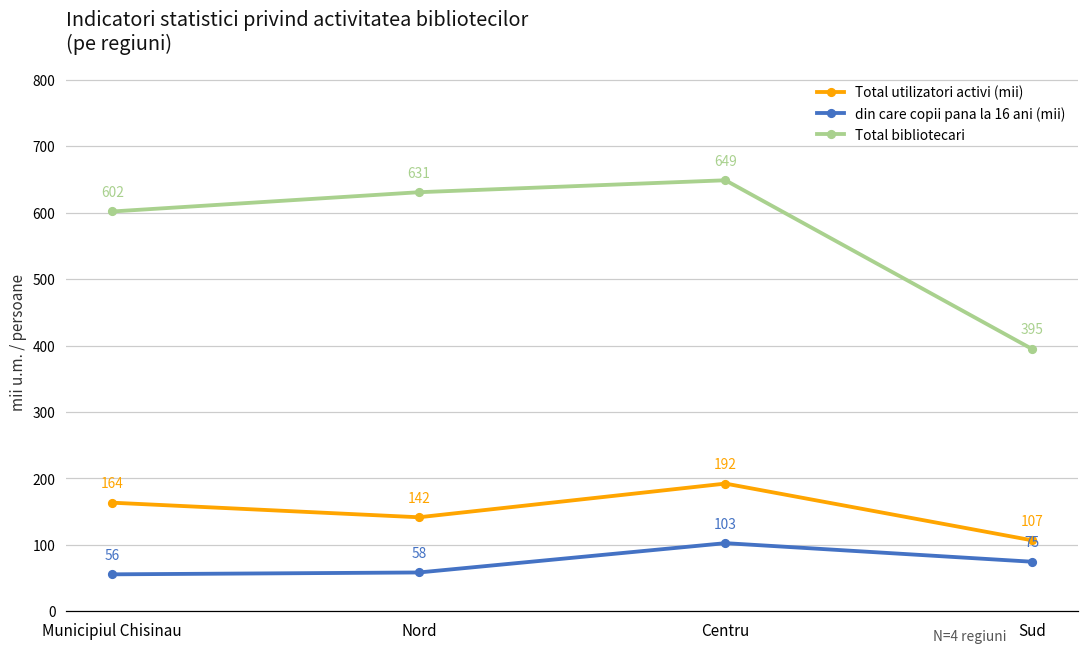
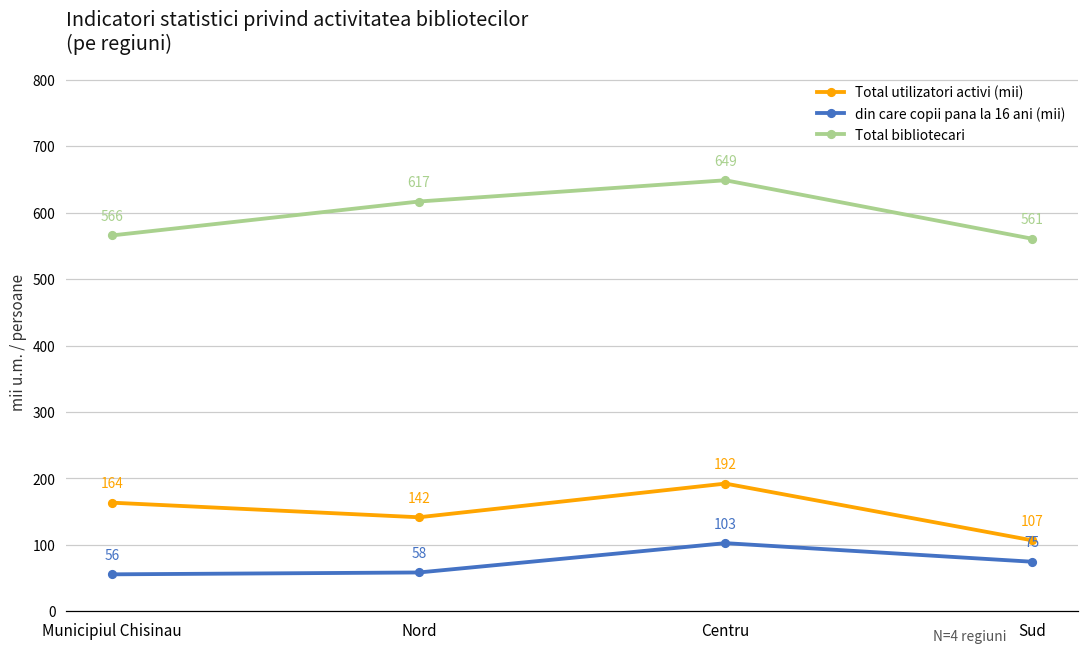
Total bibliotecari, Municipiul Chisinau: 602 -> 566
Total bibliotecari, Nord: 631 -> 617
Total bibliotecari, Sud: 395 -> 561
